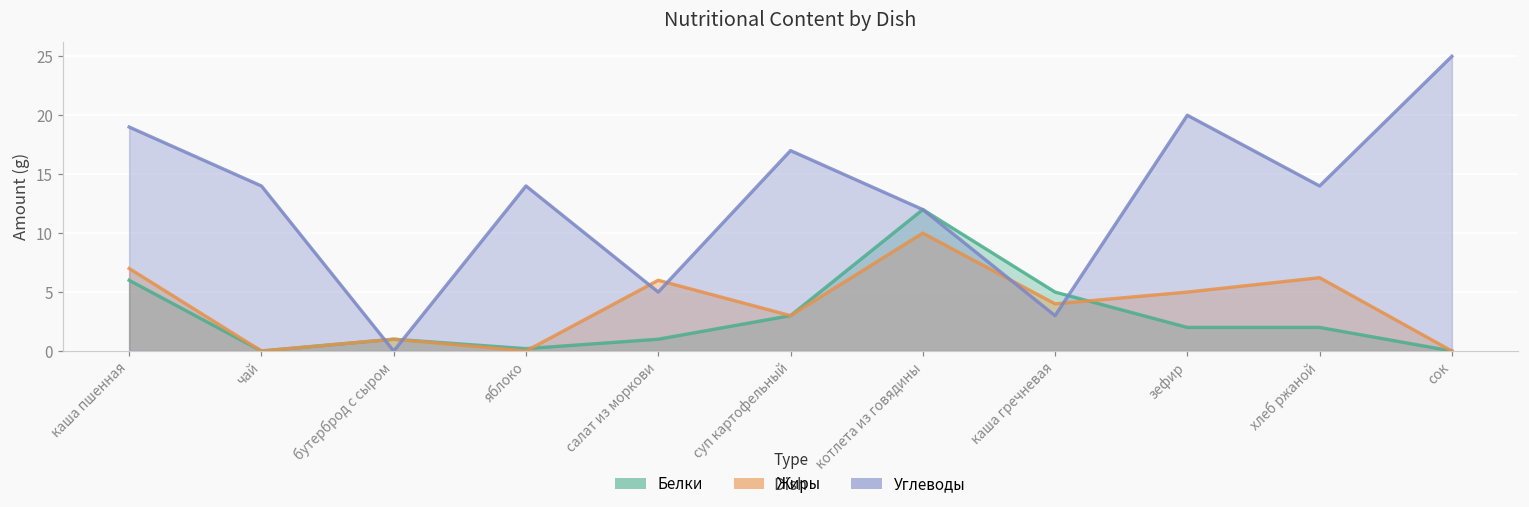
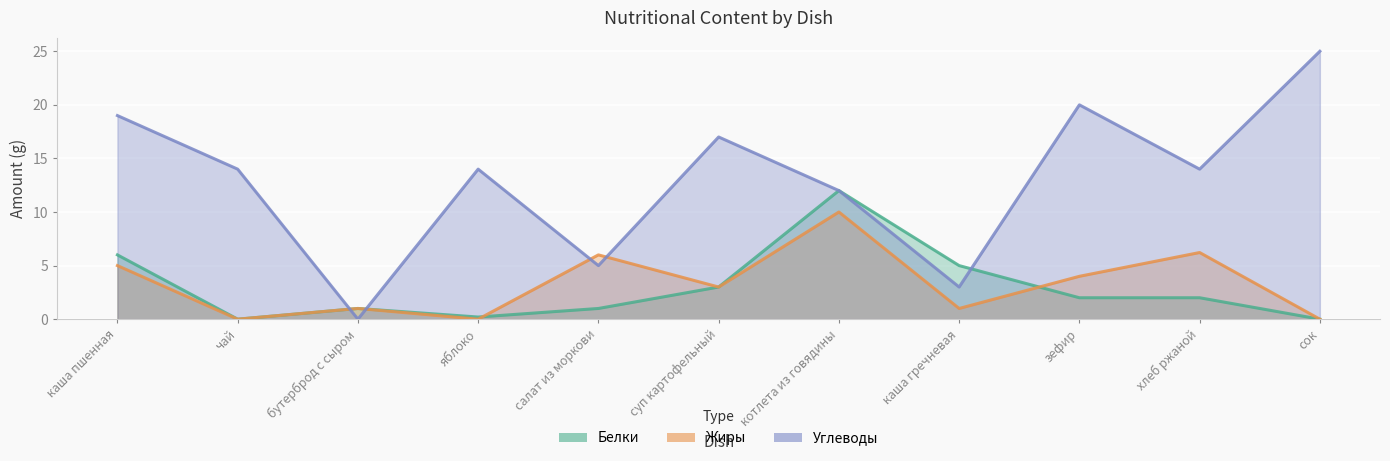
Жиры, каша пшенная: 7 -> 5
Жиры, каша гречневая: 4 -> 1
Жиры, зефир: 5 -> 4
